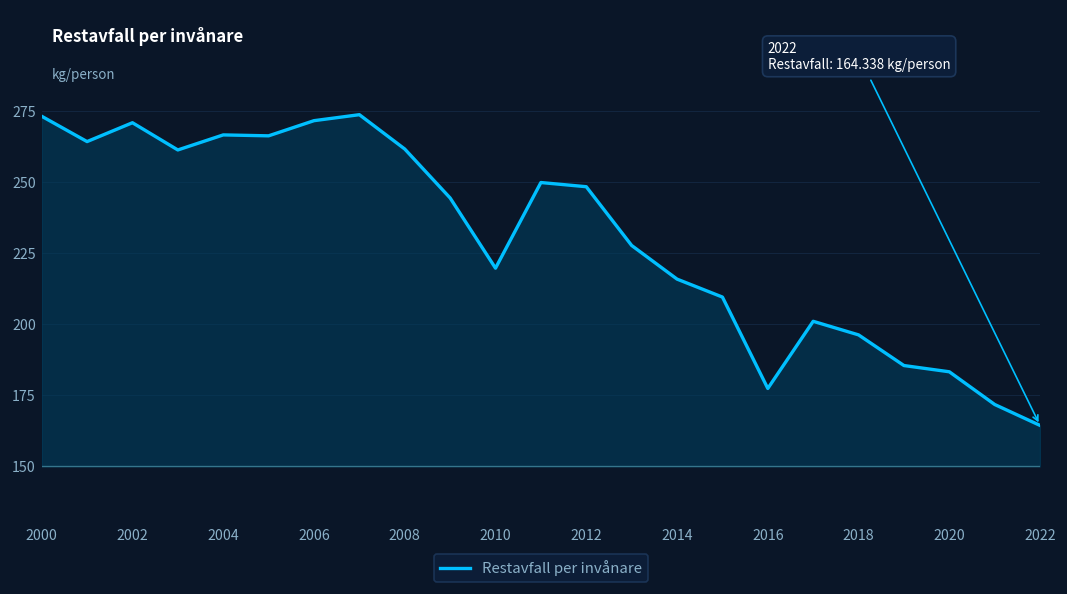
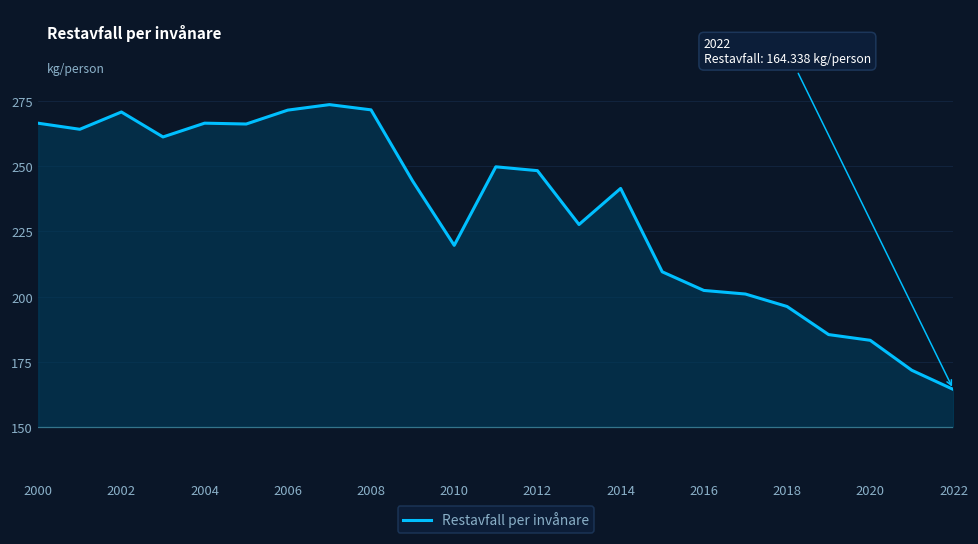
2000: 273 -> 267
2008: 262 -> 272
2014: 216 -> 242
2016: 177 -> 202
